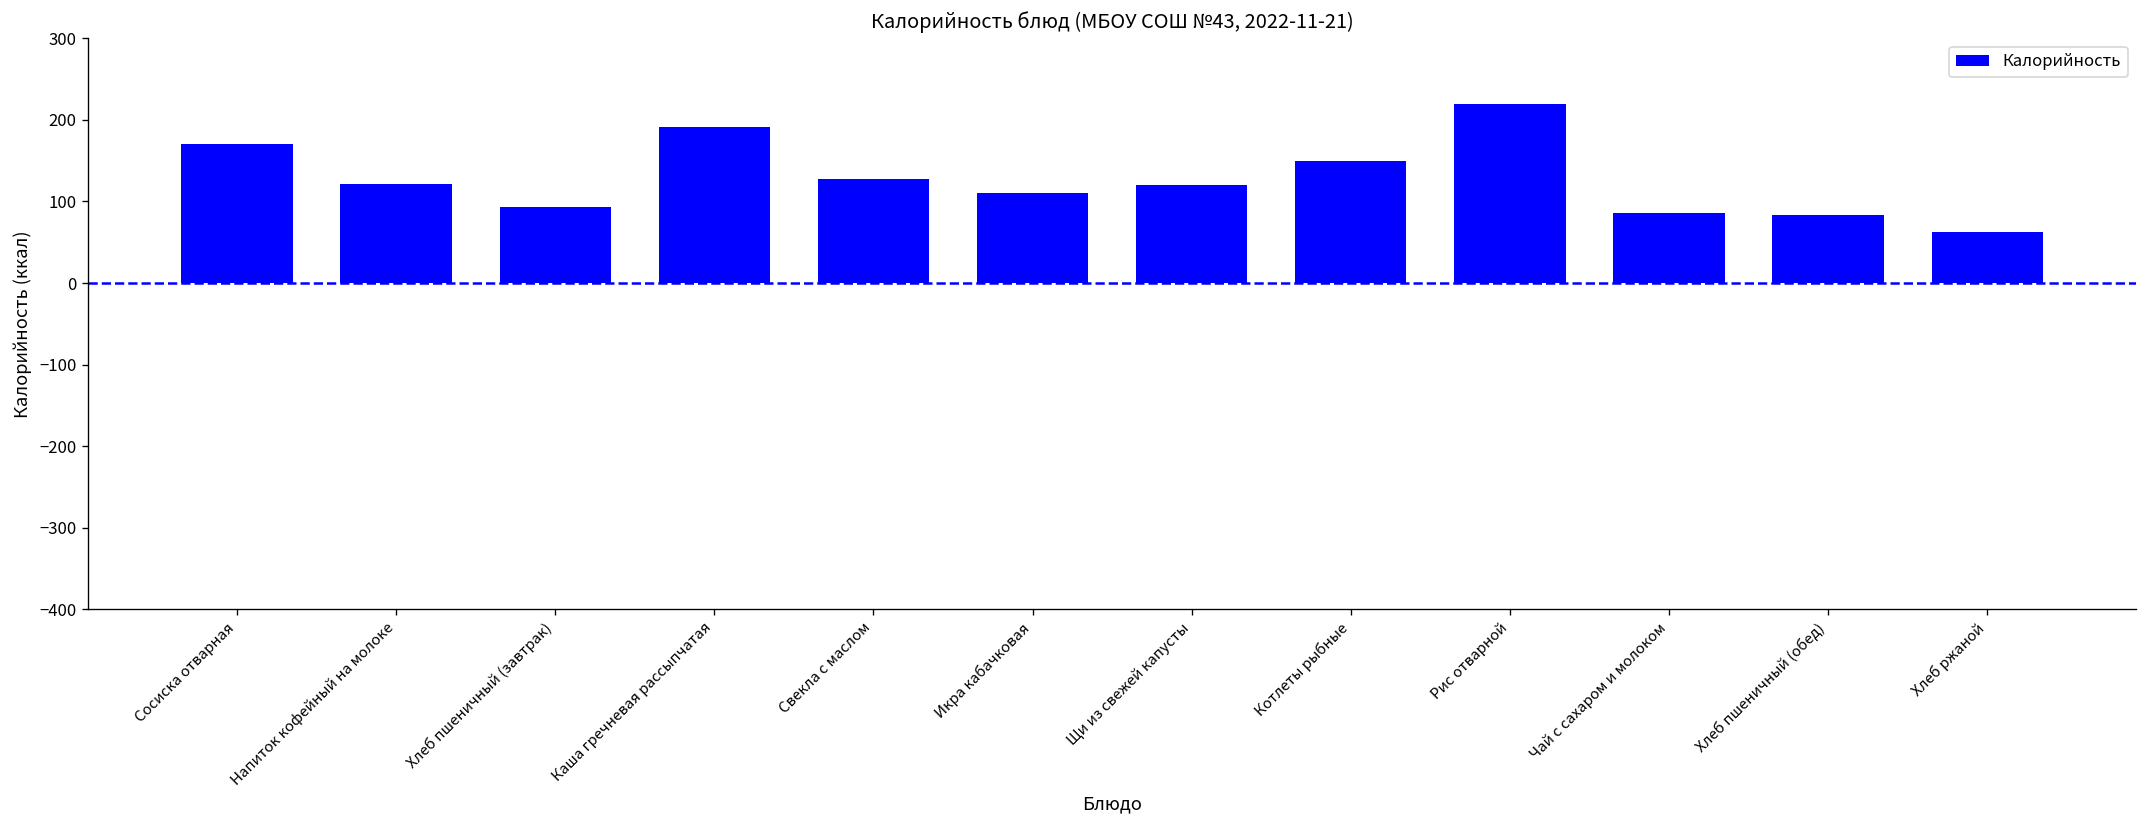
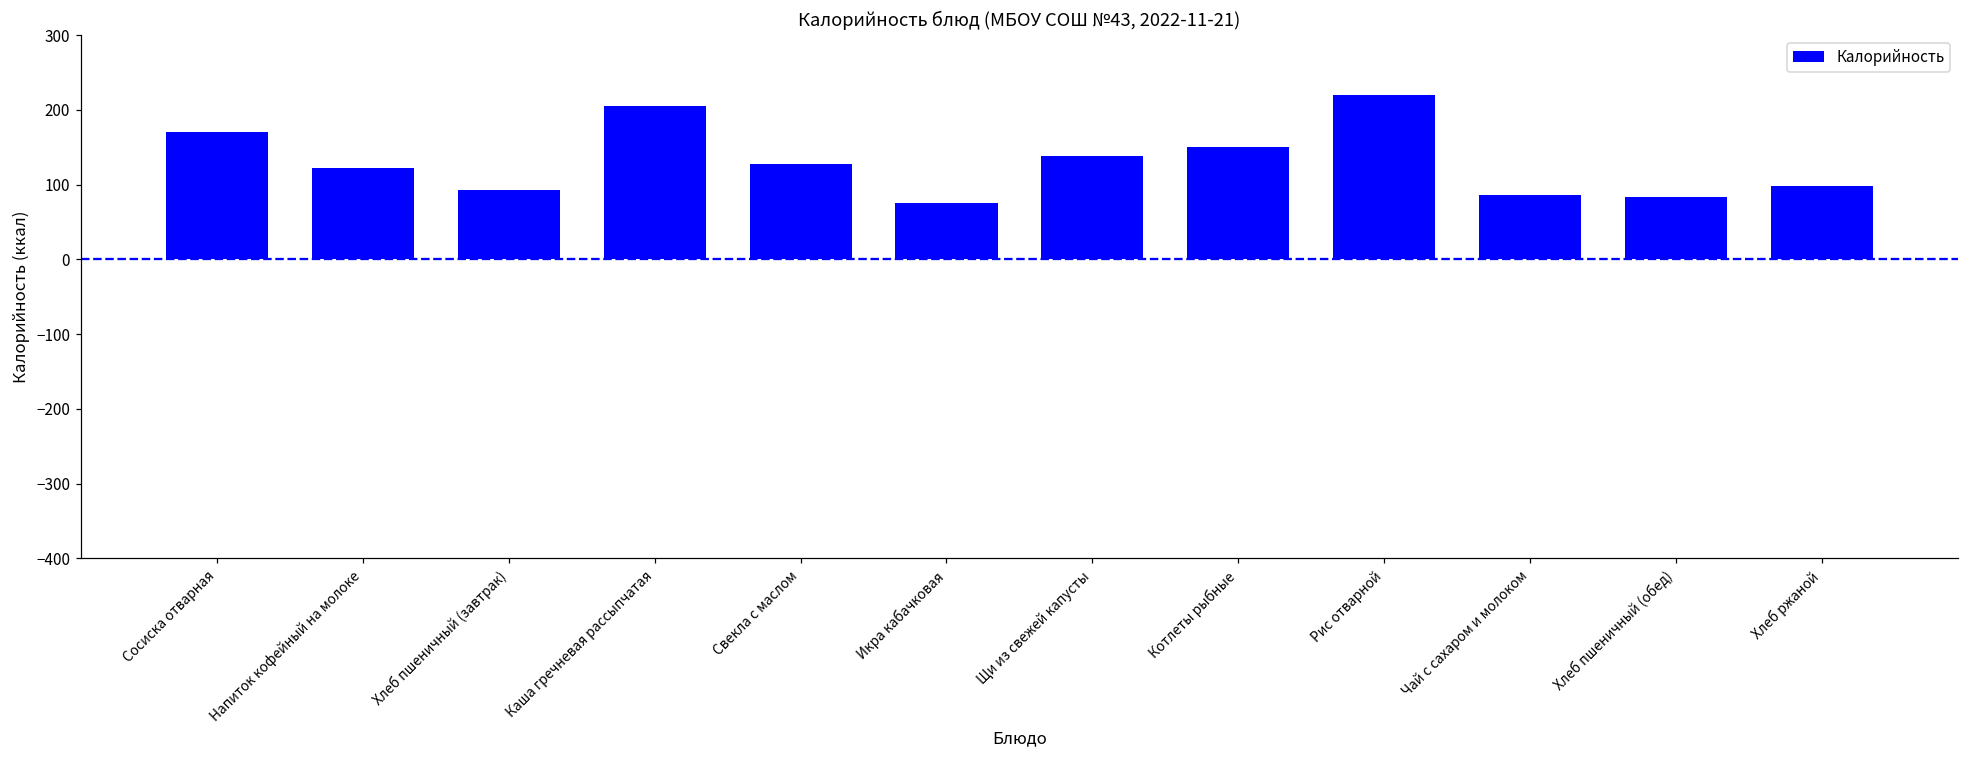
Каша гречневая рассыпчатая: 190 -> 210
Икра кабачковая: 110 -> 80
Щи из свежей капусты: 120 -> 140
Хлеб ржаной: 60 -> 100
